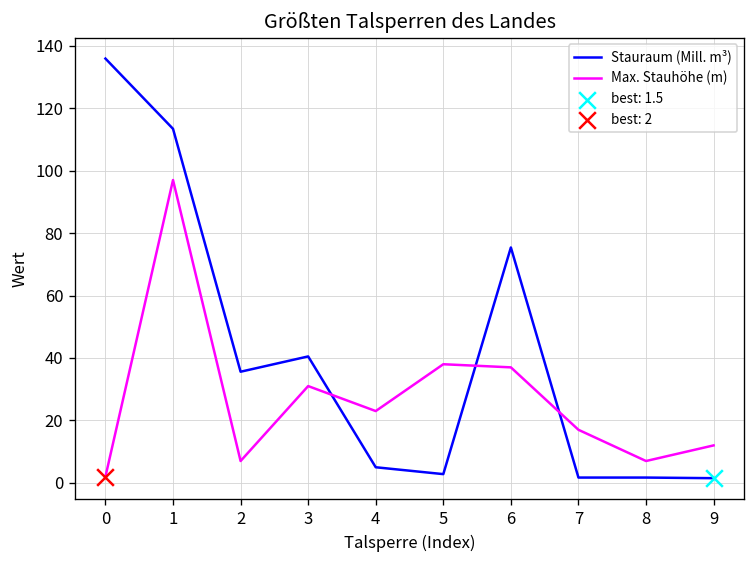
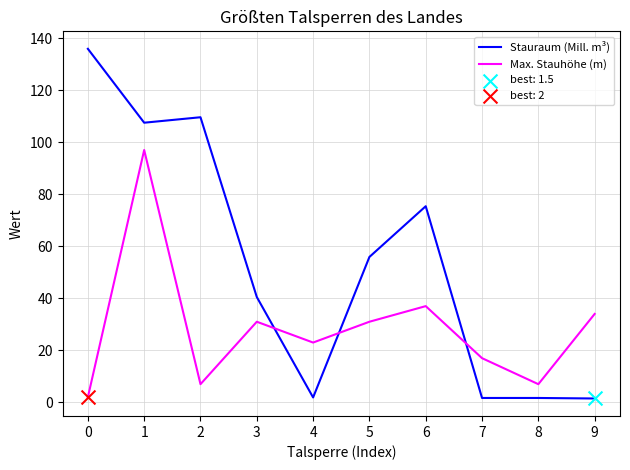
Stauraum (Mill. m³), 1: 113 -> 108
Stauraum (Mill. m³), 2: 36 -> 110
Stauraum (Mill. m³), 4: 5 -> 2
Stauraum (Mill. m³), 5: 3 -> 56
Max. Stauhöhe (m), 5: 38 -> 31
Max. Stauhöhe (m), 9: 12 -> 34
